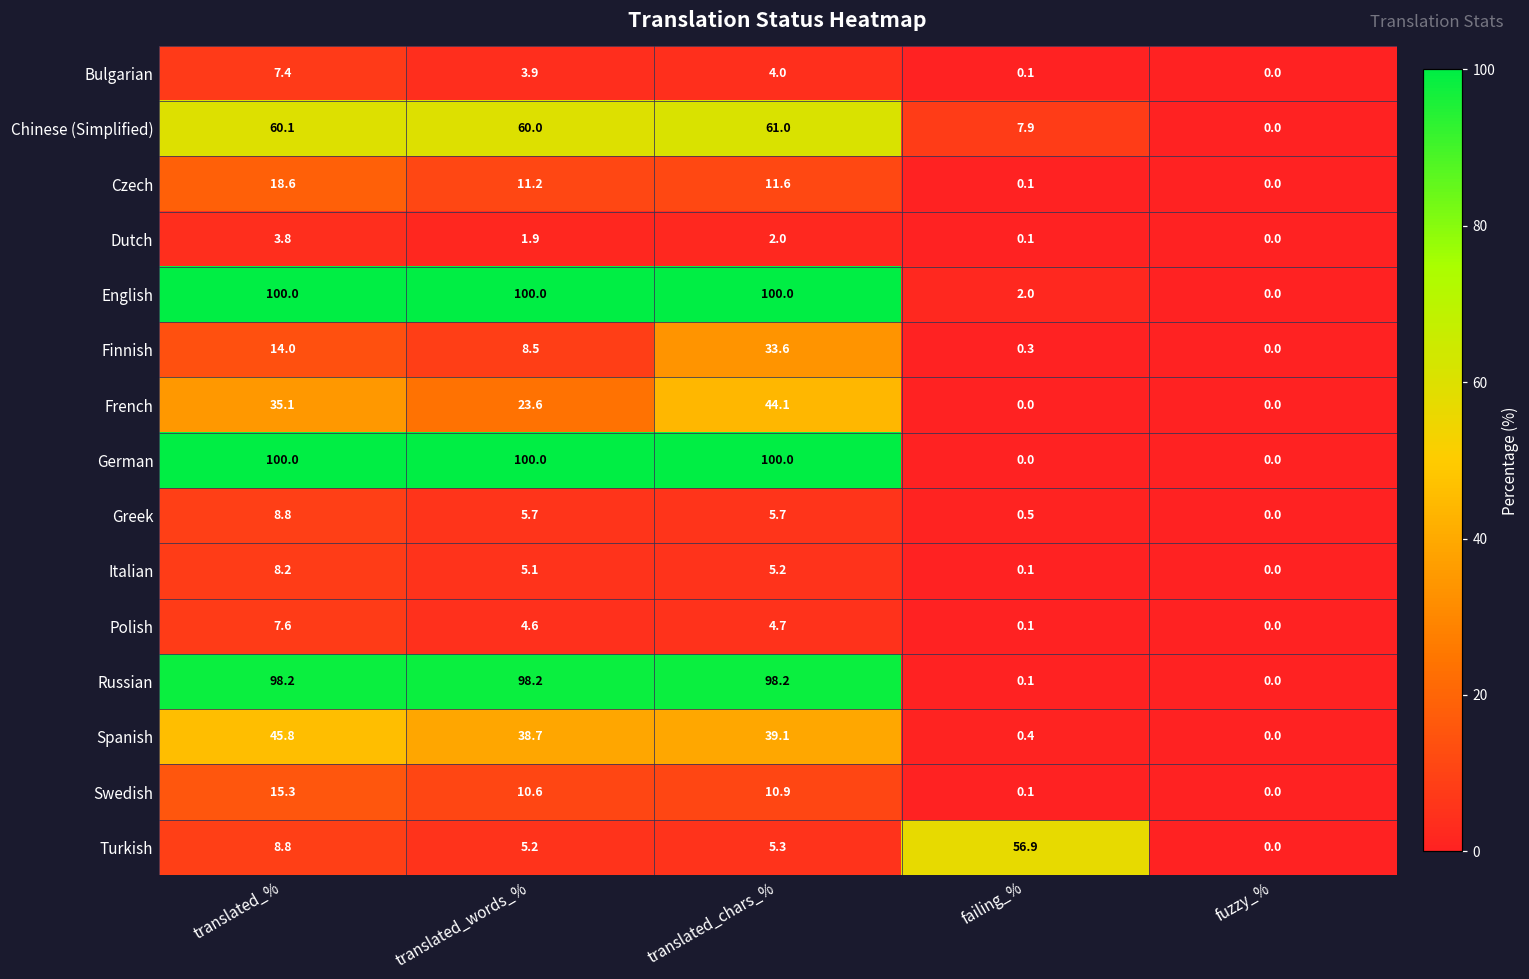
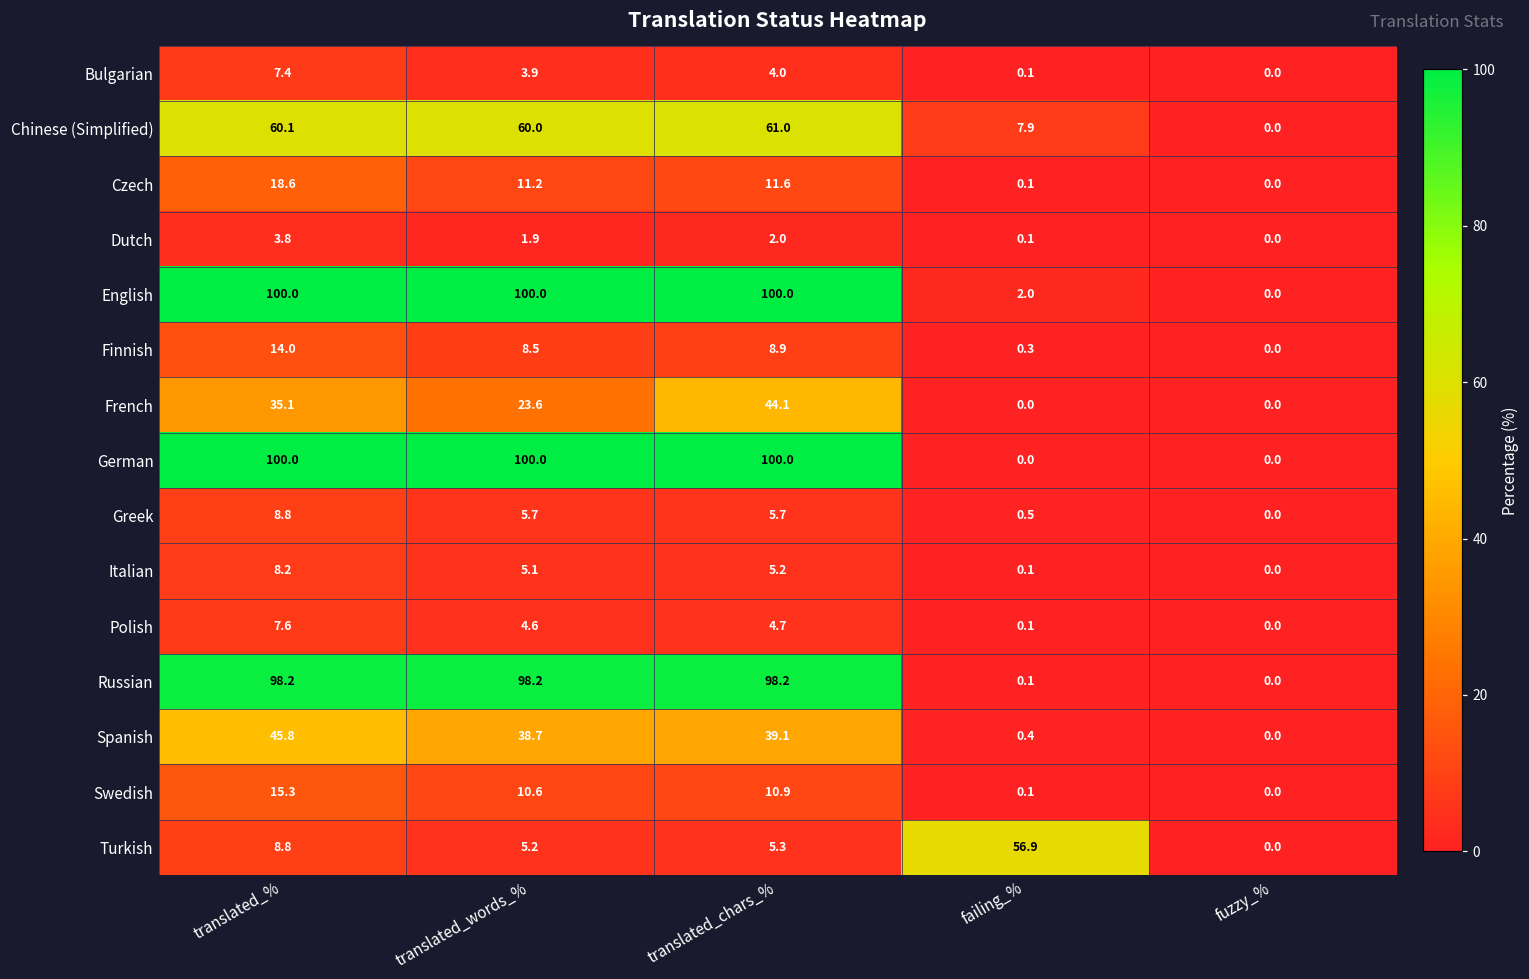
Finnish, translated_chars_%: 33.6 -> 8.9
